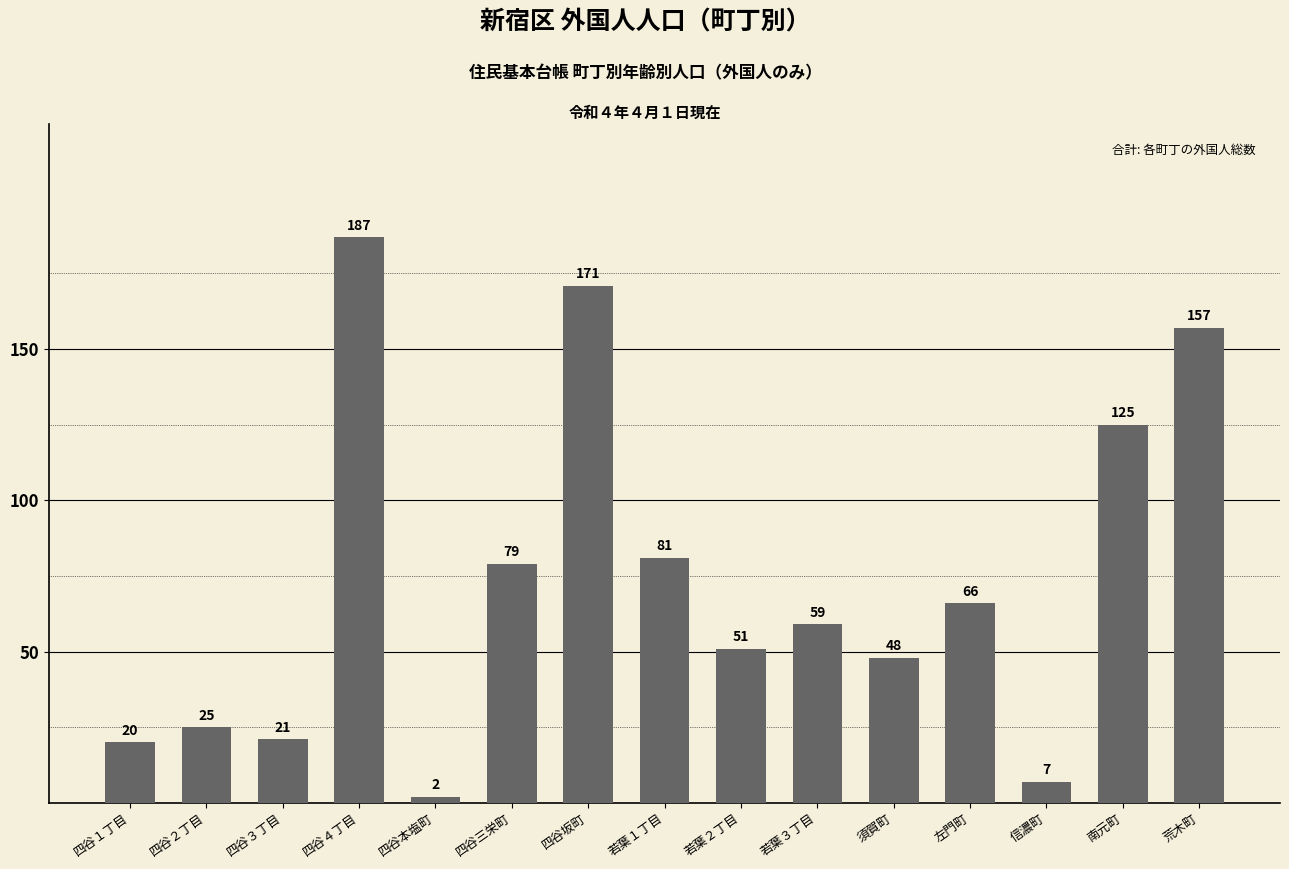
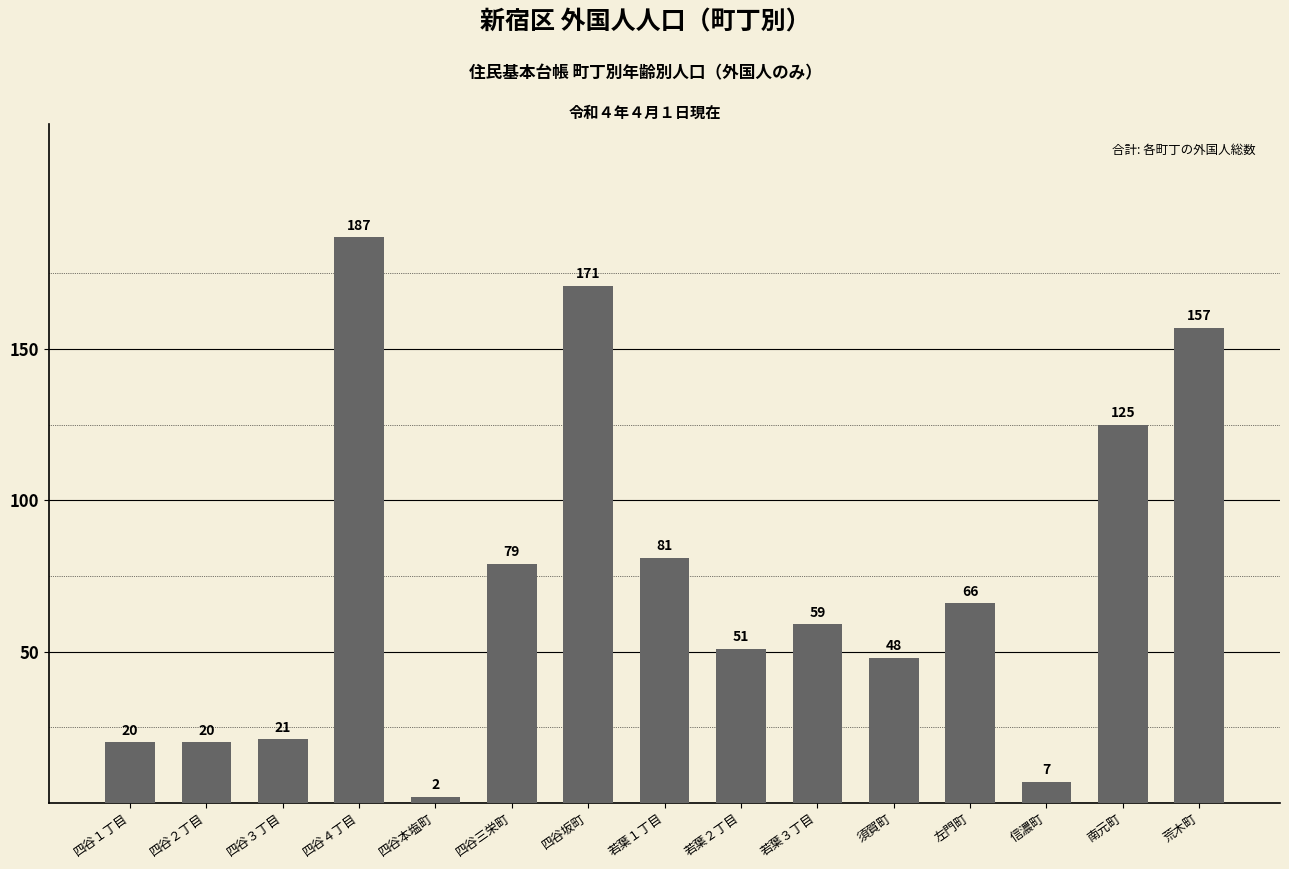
四谷２丁目: 25 -> 20
